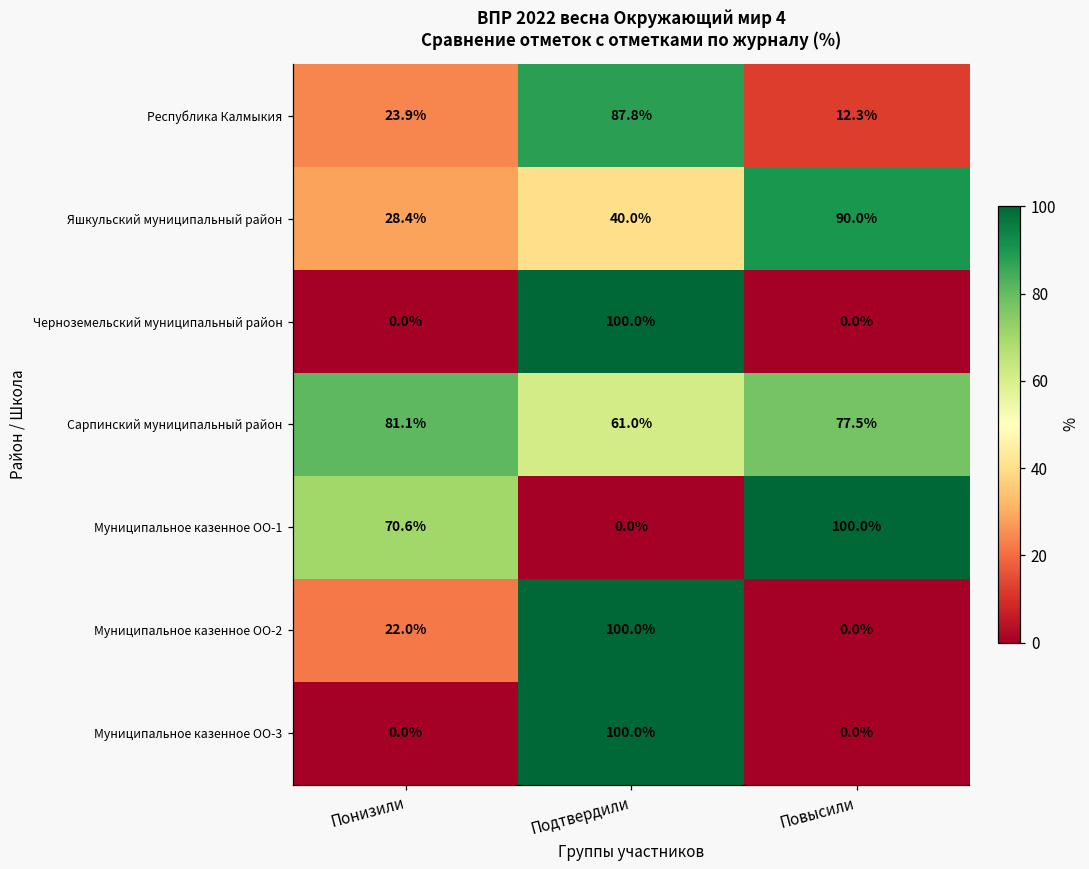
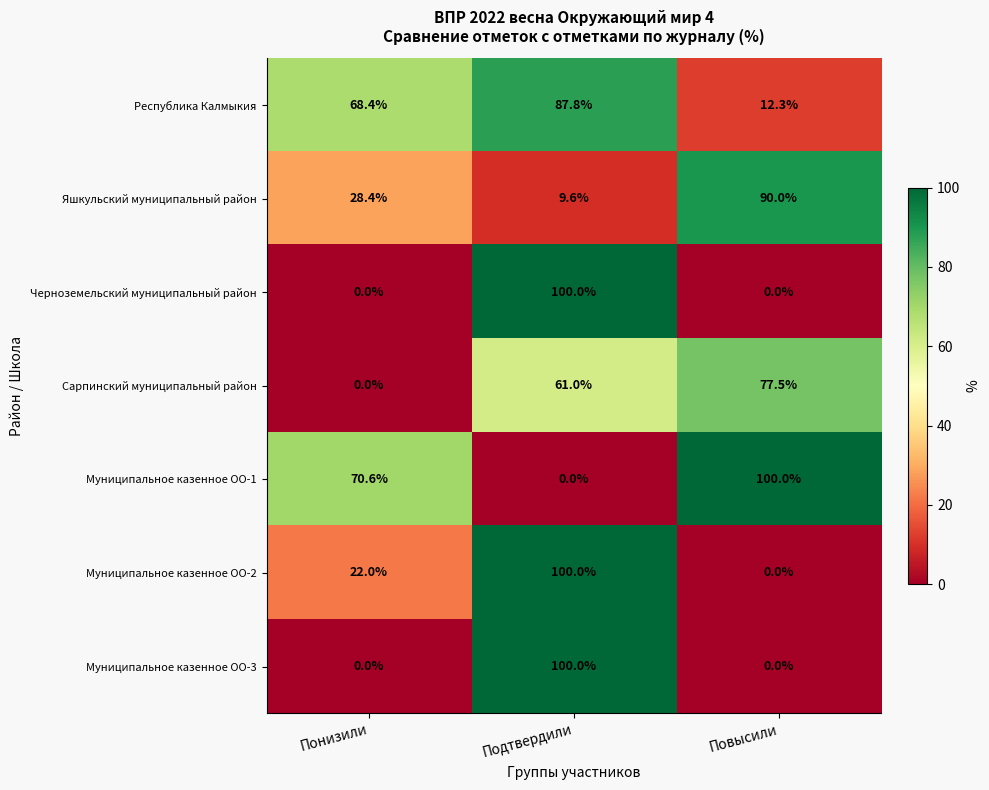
Республика Калмыкия, Понизили: 23.9% -> 68.4%
Яшкульский муниципальный район, Подтвердили: 40.0% -> 9.6%
Сарпинский муниципальный район, Понизили: 81.1% -> 0.0%
